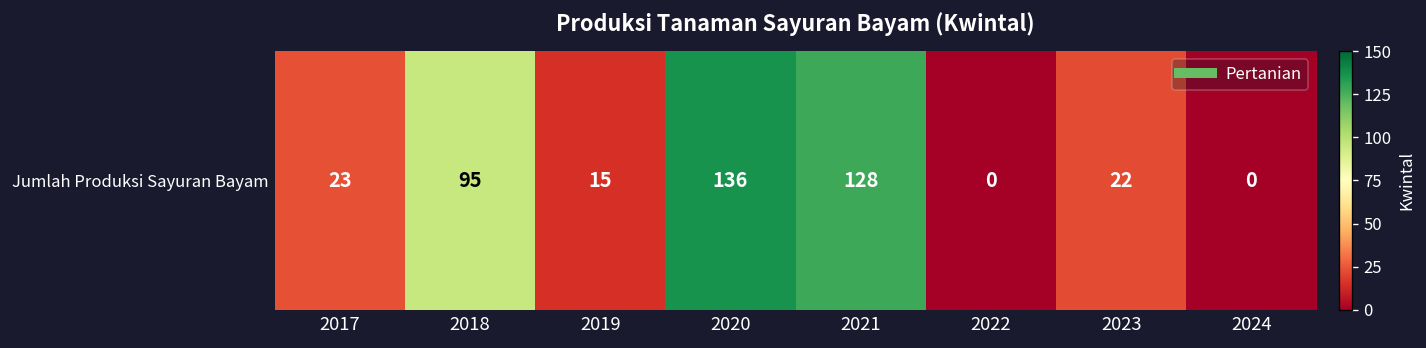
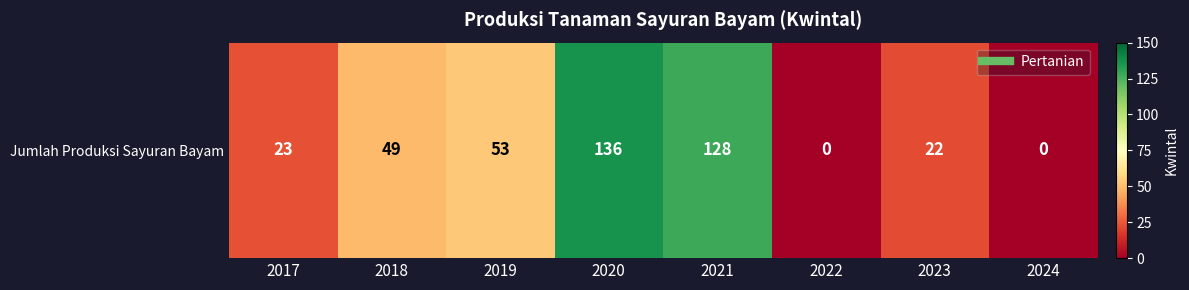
Jumlah Produksi Sayuran Bayam, 2018: 95 -> 49
Jumlah Produksi Sayuran Bayam, 2019: 15 -> 53
